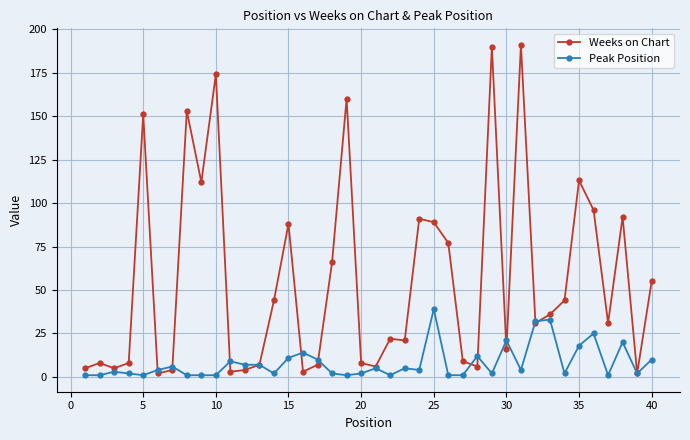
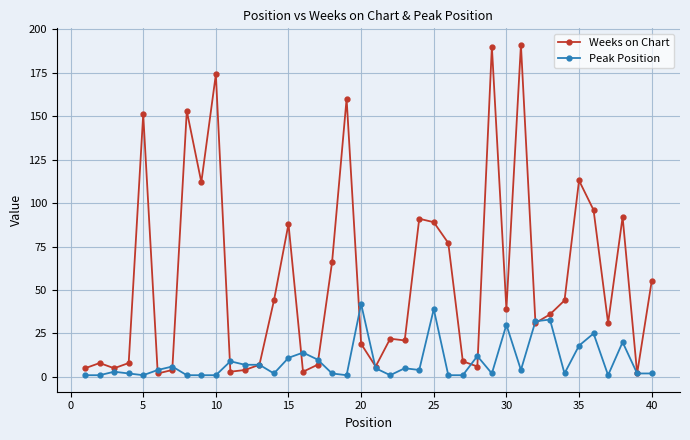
Weeks on Chart, 20: 8 -> 19
Peak Position, 20: 2 -> 42
Weeks on Chart, 30: 16 -> 39
Peak Position, 30: 21 -> 30
Peak Position, 40: 10 -> 2
